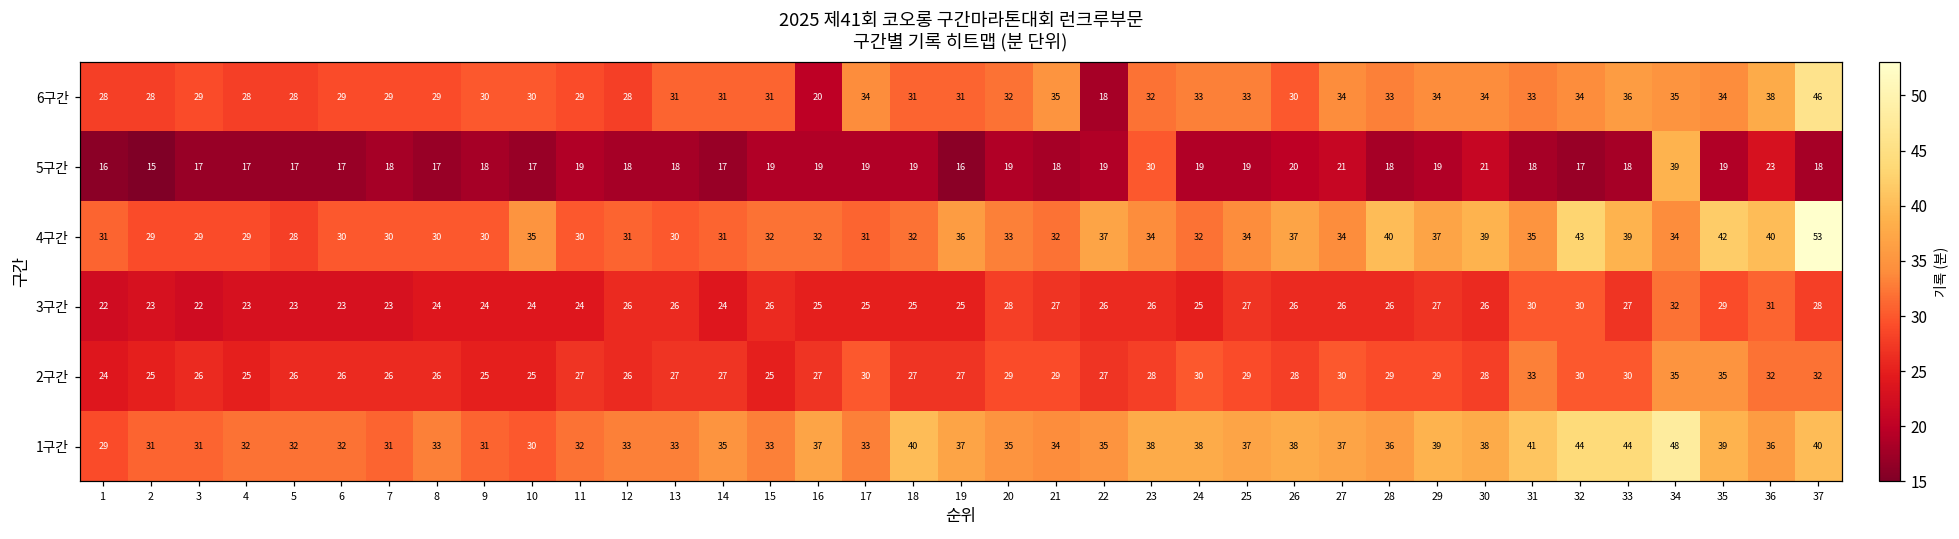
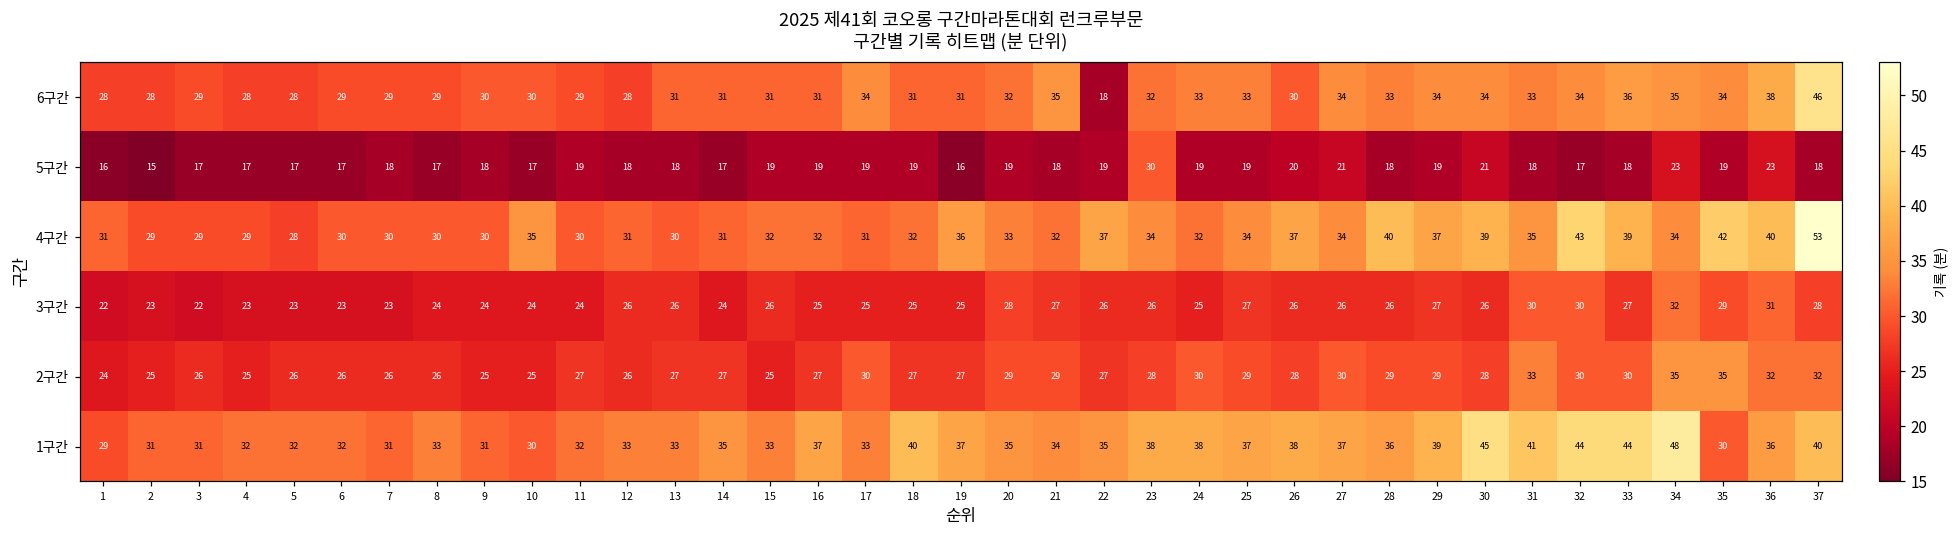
6구간, 16: 20 -> 31
5구간, 34: 39 -> 23
1구간, 30: 38 -> 45
1구간, 35: 39 -> 30
